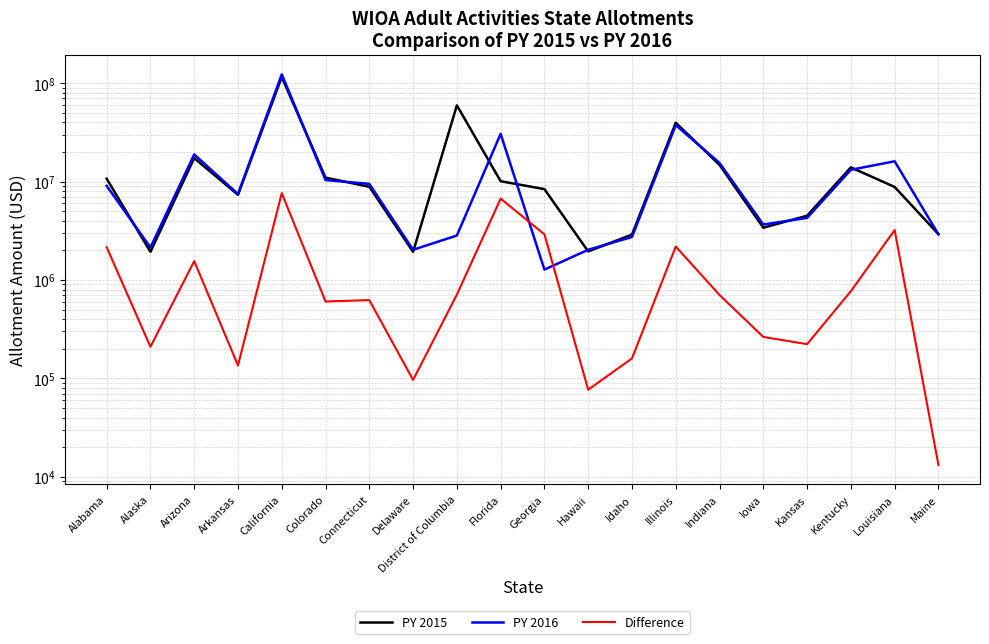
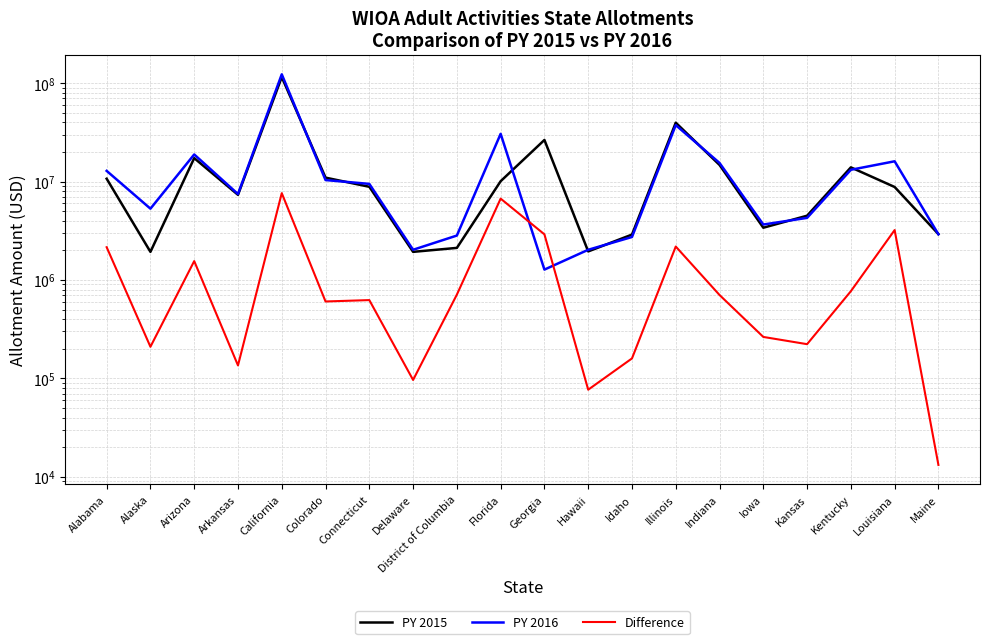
PY 2016, Alabama: 9000000 -> 13000000
PY 2016, Alaska: 2100000 -> 5000000
PY 2015, District of Columbia: 60000000 -> 2100000
PY 2015, Georgia: 8000000 -> 27000000
